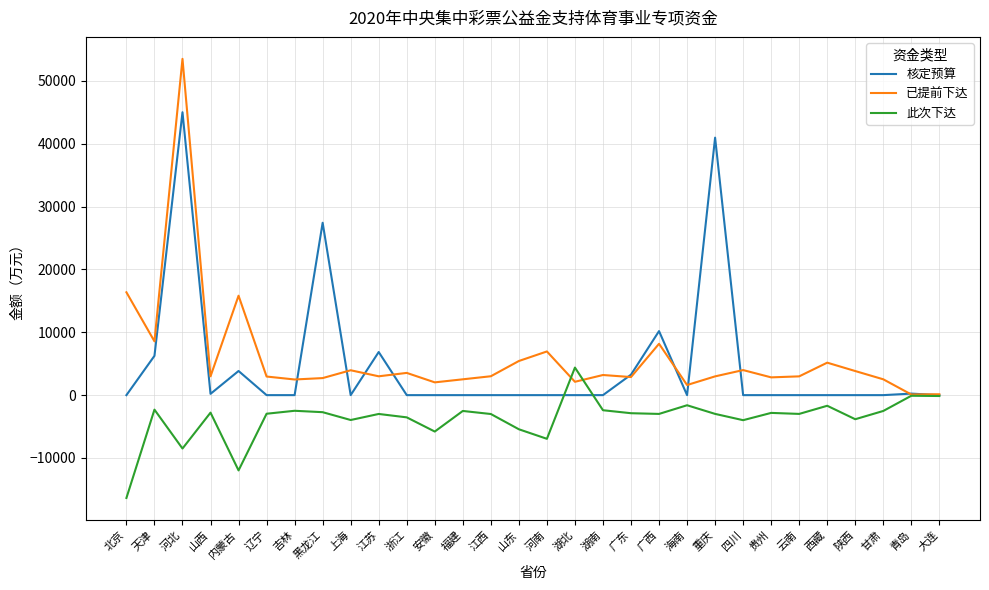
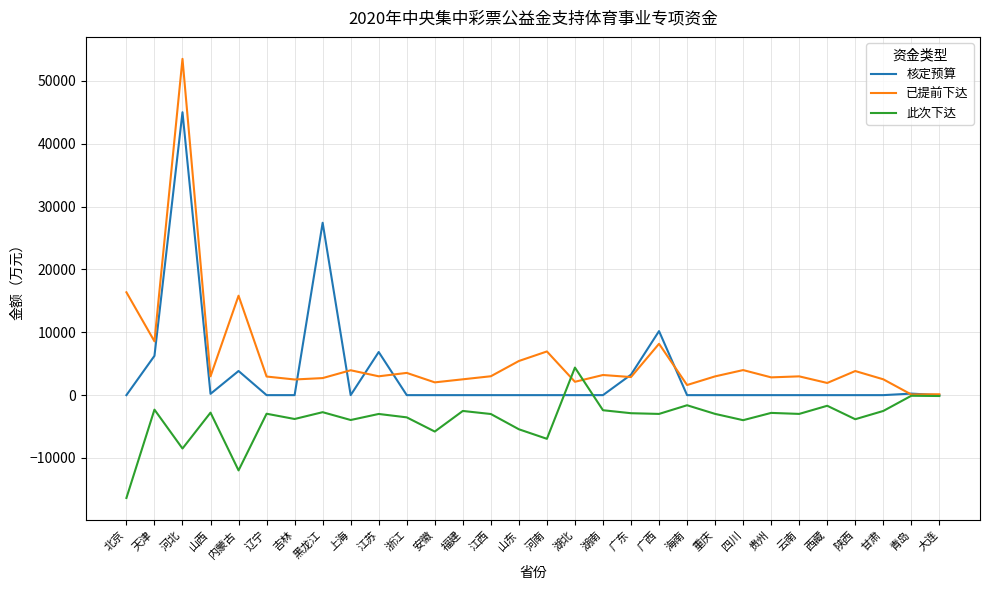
此次下达, 吉林: -2000 -> -4000
核定预算, 重庆: 41000 -> 0
已提前下达, 西藏: 5000 -> 2000
